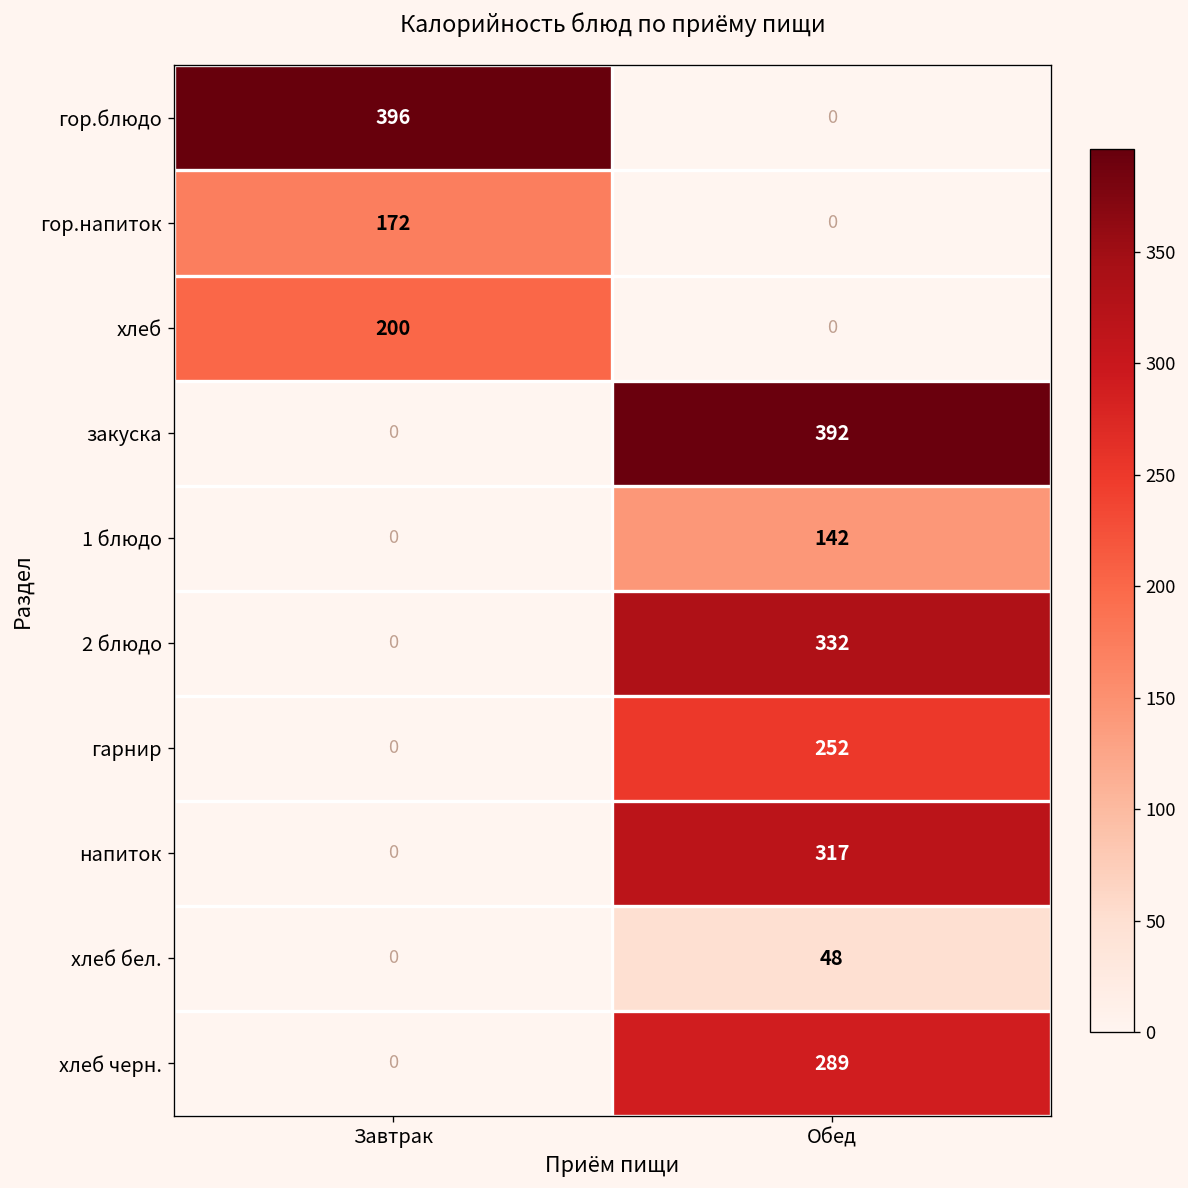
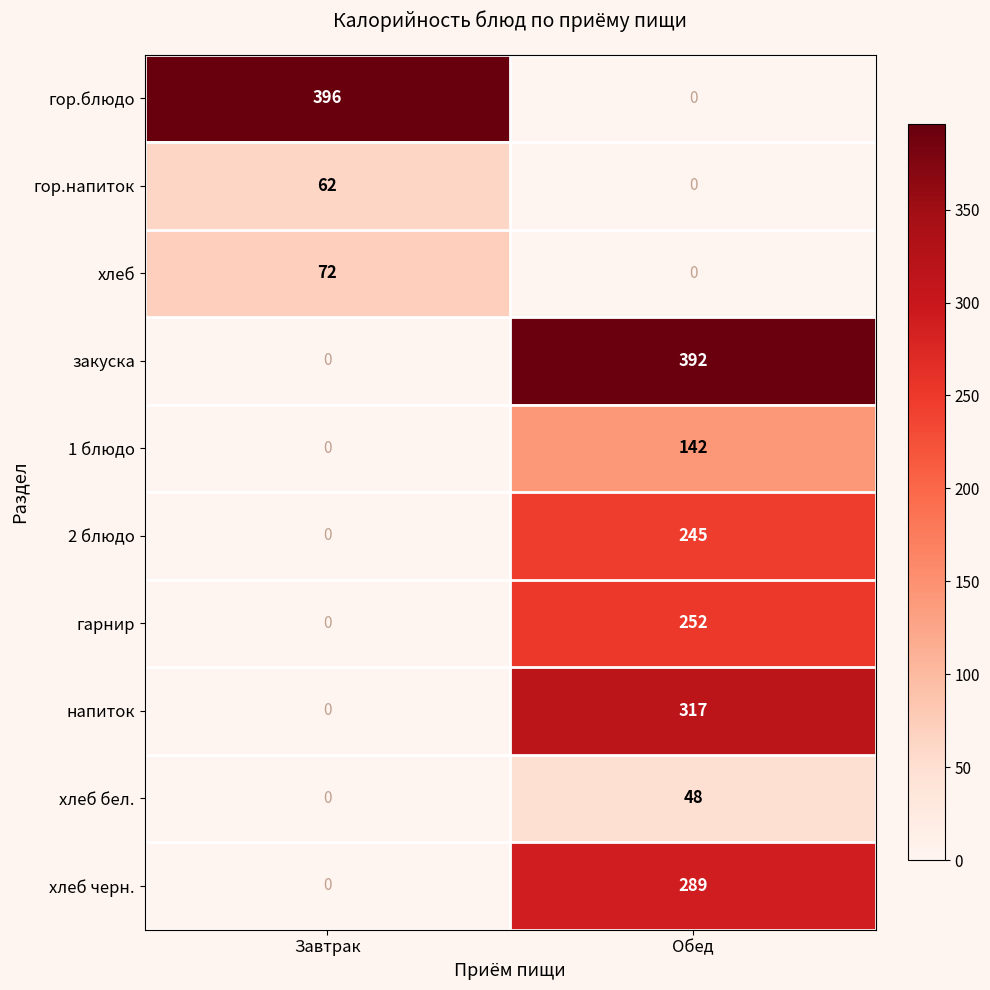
гор.напиток, Завтрак: 172 -> 62
хлеб, Завтрак: 200 -> 72
2 блюдо, Обед: 332 -> 245
